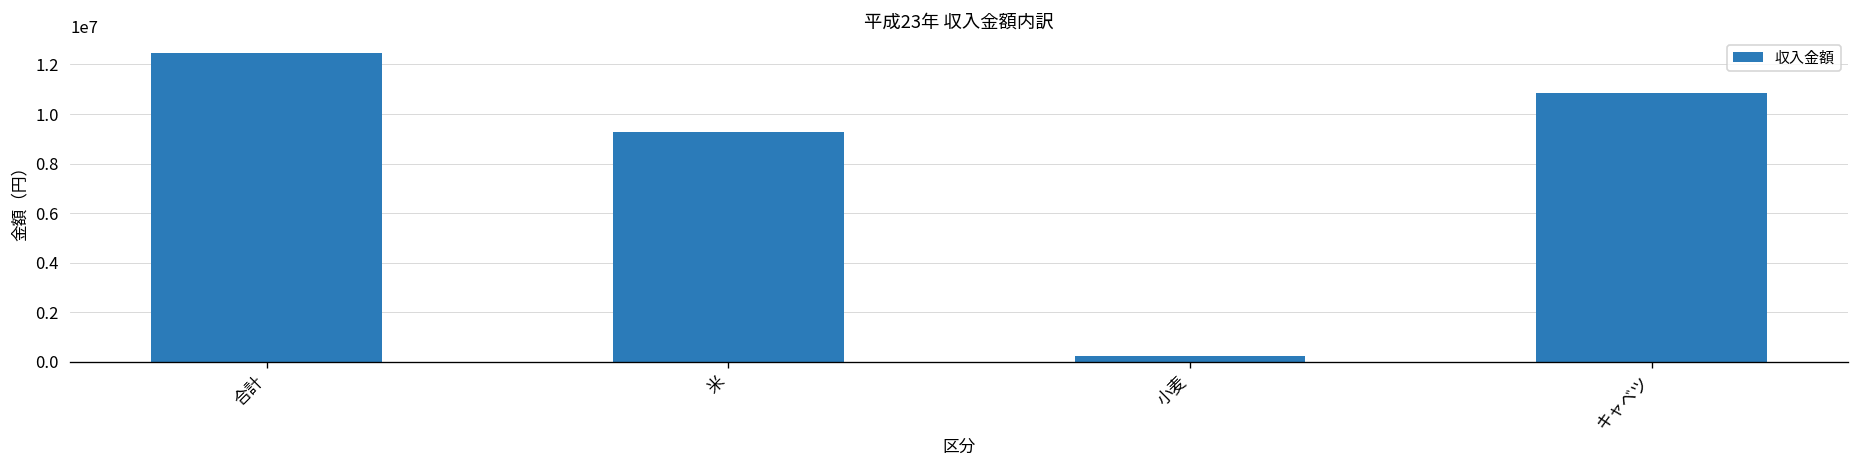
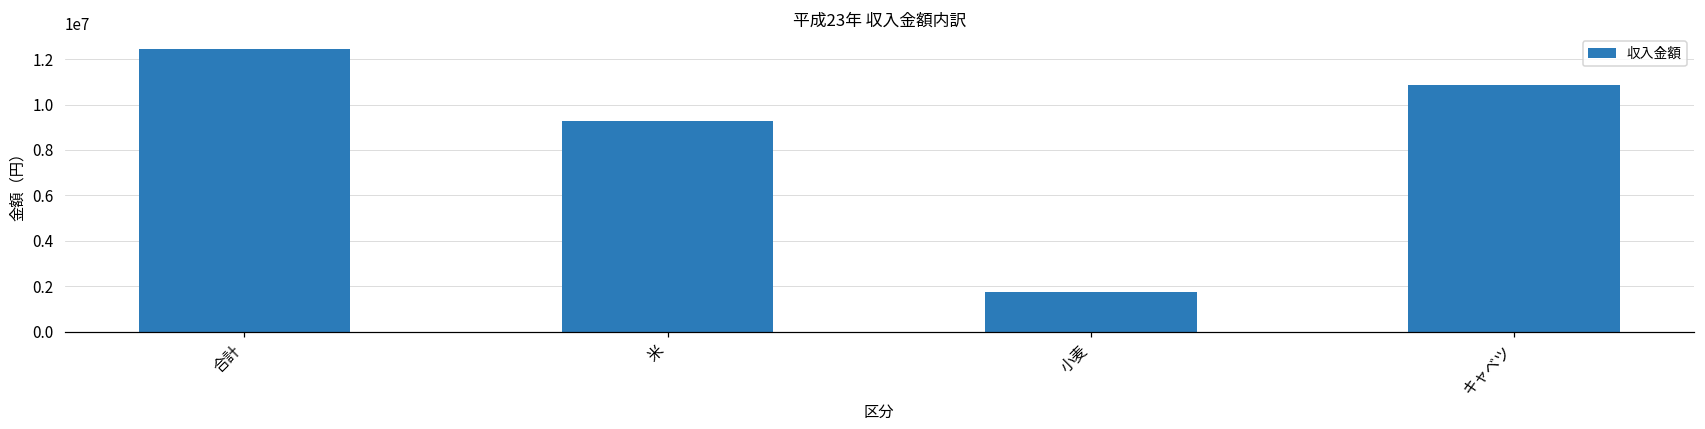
小麦: 300000 -> 1800000
